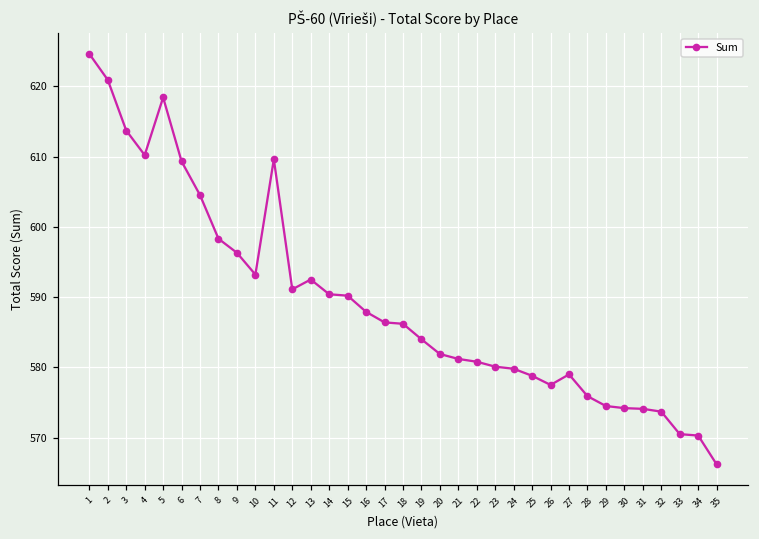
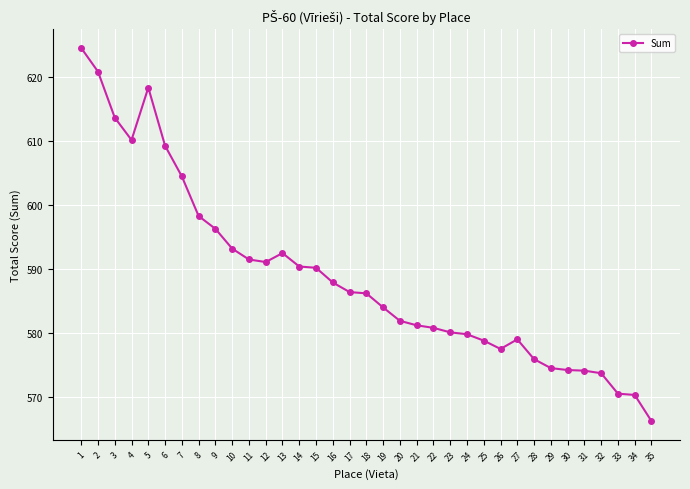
11: 610 -> 592
